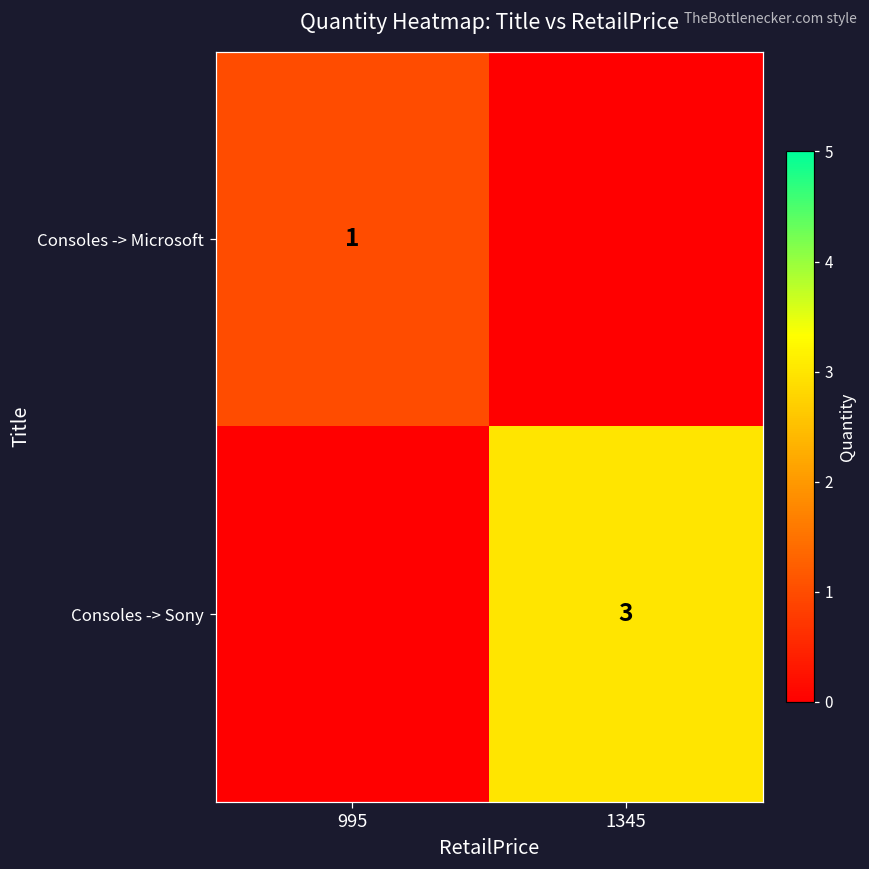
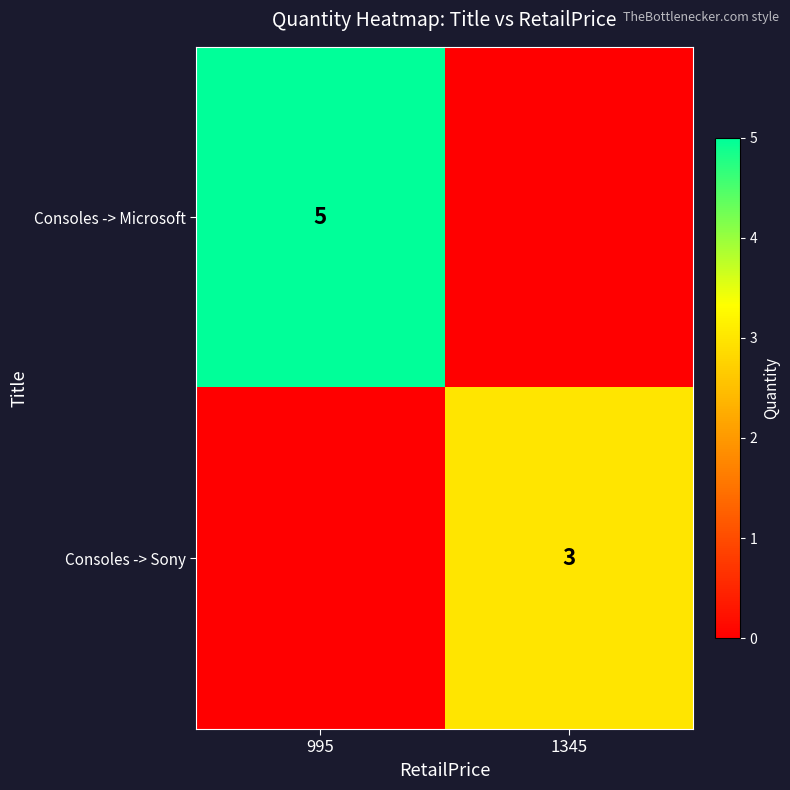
Consoles -> Microsoft, 995: 1 -> 5
